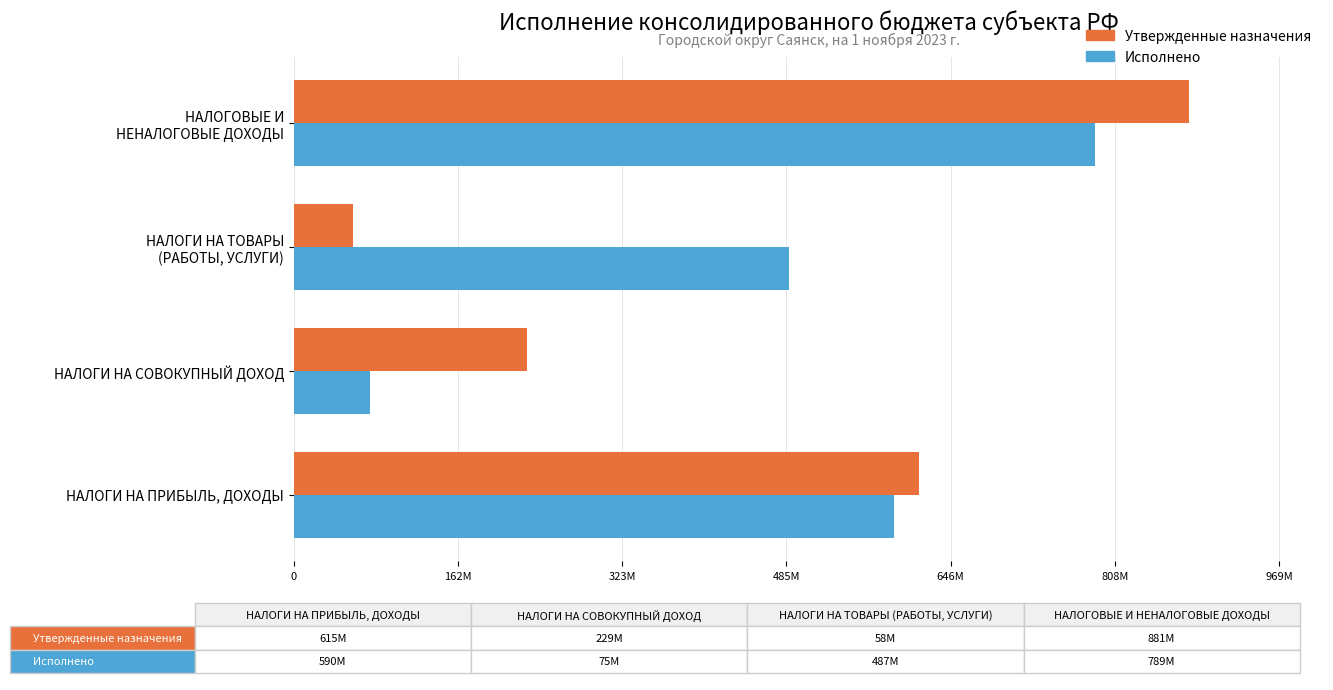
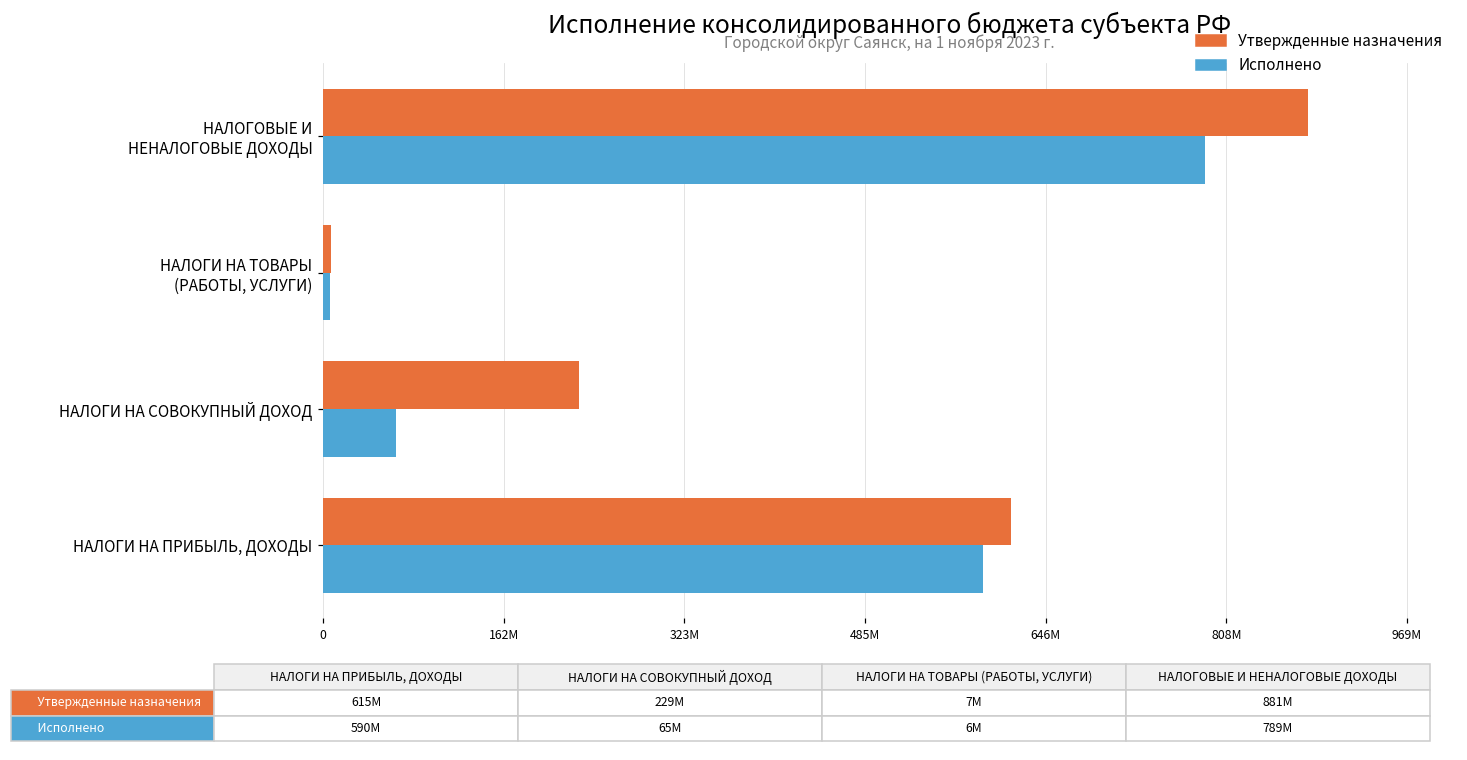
Утвержденные назначения, НАЛОГИ НА ТОВАРЫ (РАБОТЫ, УСЛУГИ): 58M -> 7M
Исполнено, НАЛОГИ НА ТОВАРЫ (РАБОТЫ, УСЛУГИ): 487M -> 6M
Исполнено, НАЛОГИ НА СОВОКУПНЫЙ ДОХОД: 75M -> 65M
